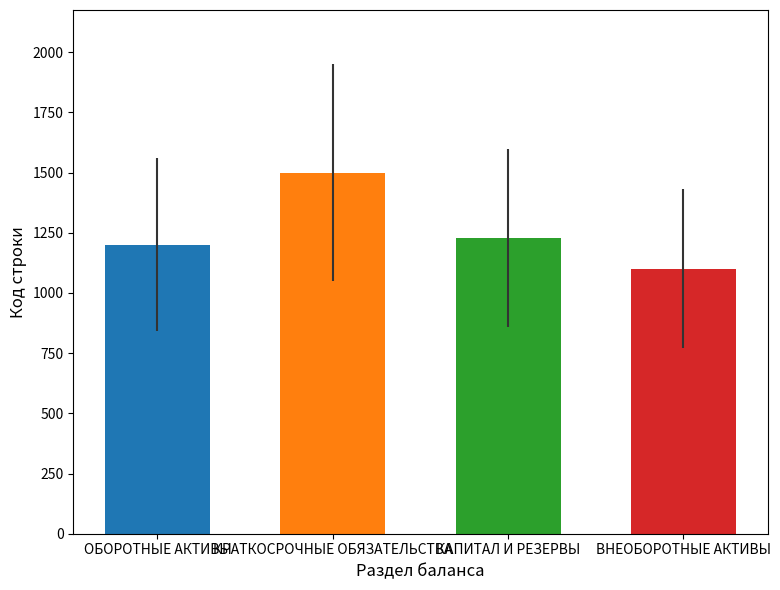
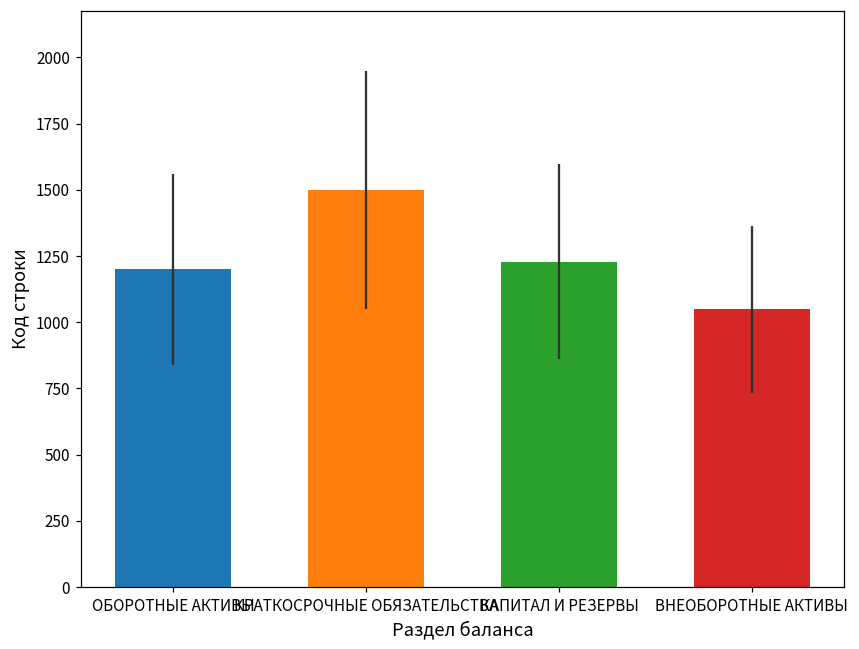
ВНЕОБОРОТНЫЕ АКТИВЫ: 1100 -> 1050
